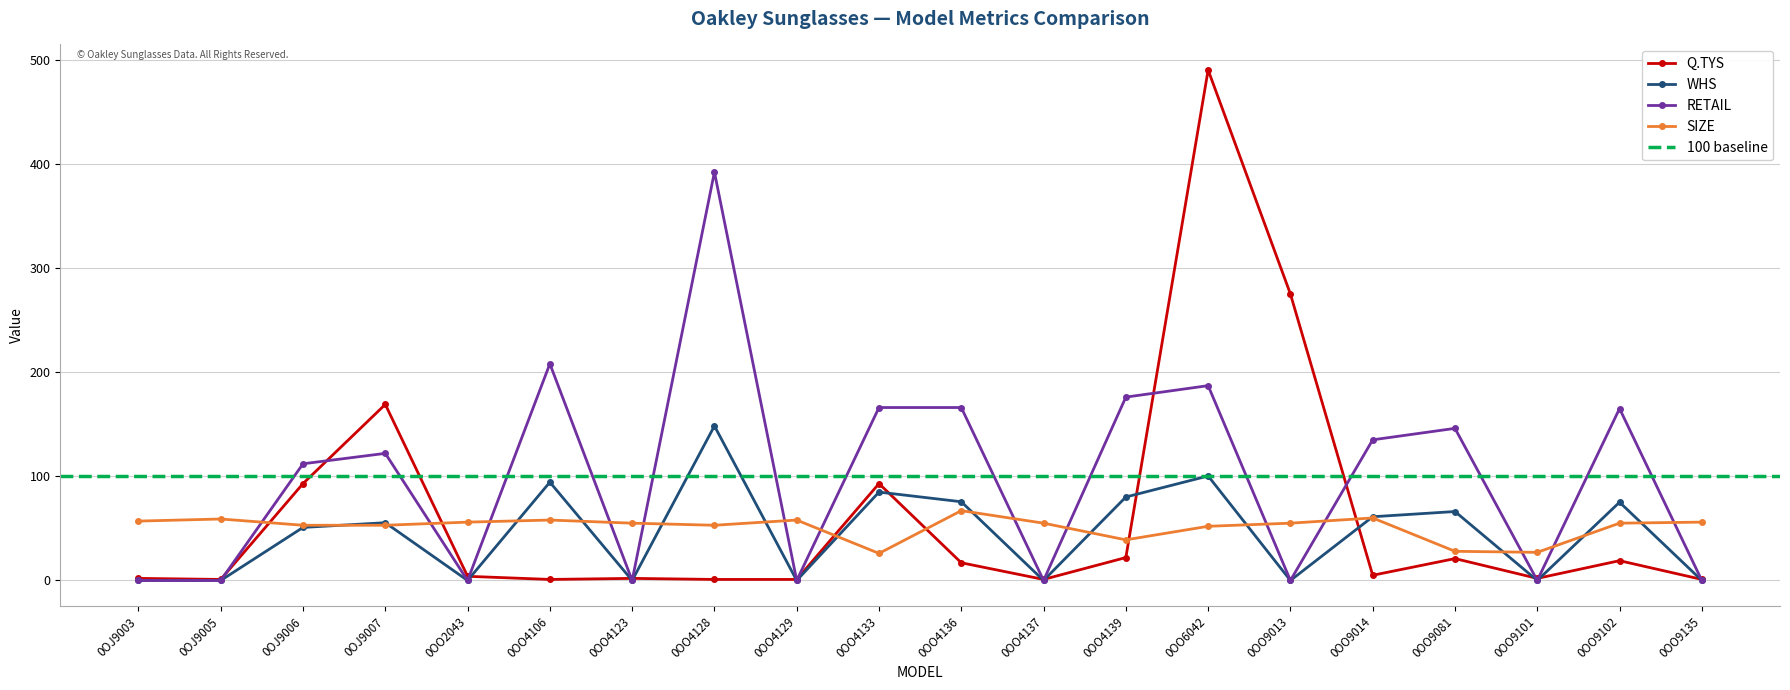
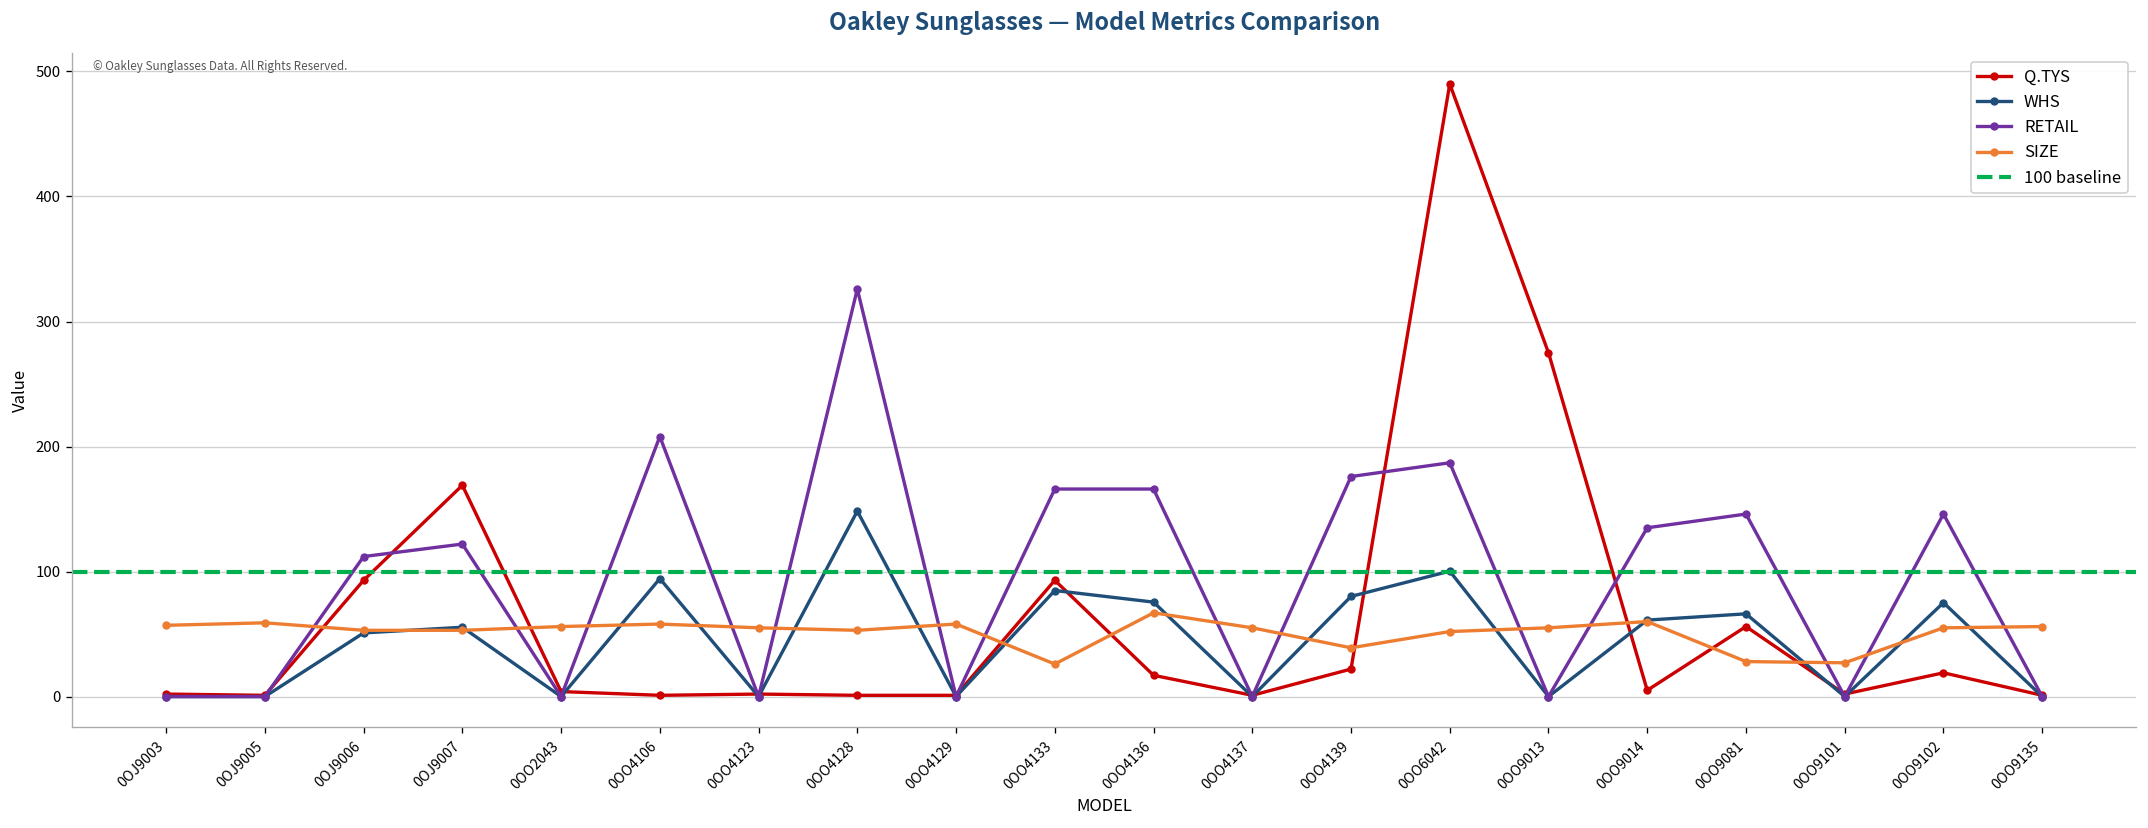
RETAIL, 0OO4128: 392 -> 326
Q.TYS, 0OO9081: 21 -> 56
RETAIL, 0OO9102: 165 -> 146
